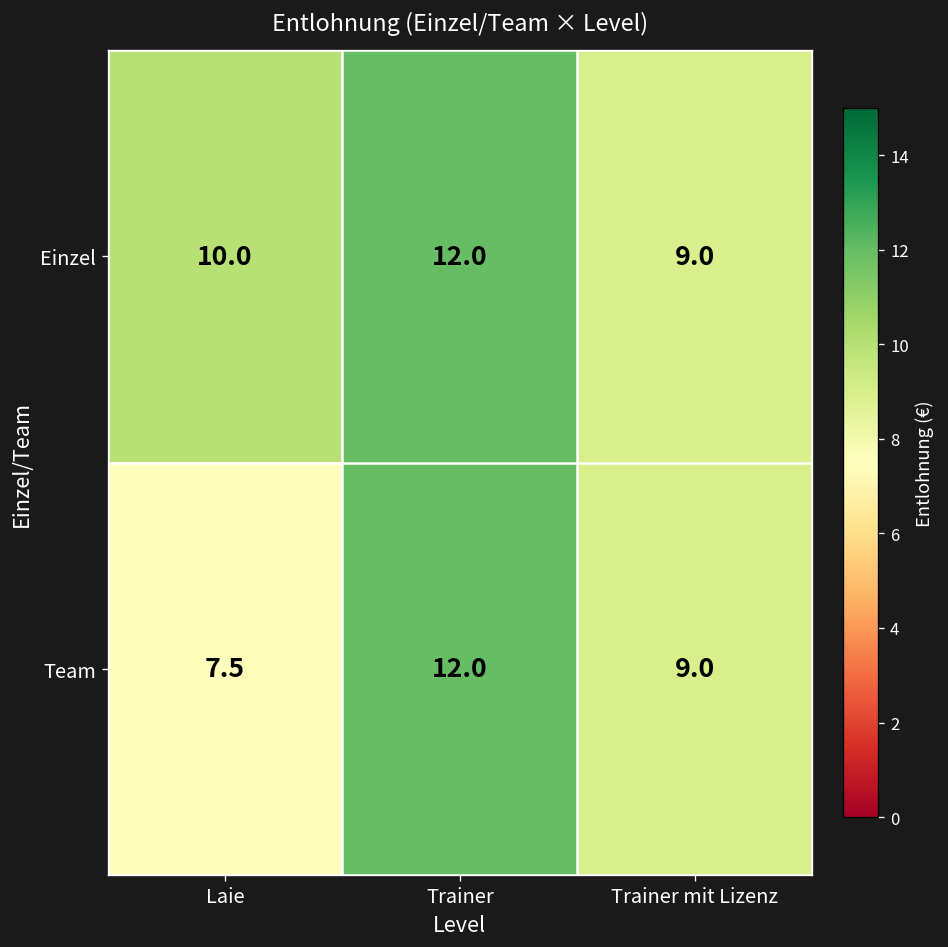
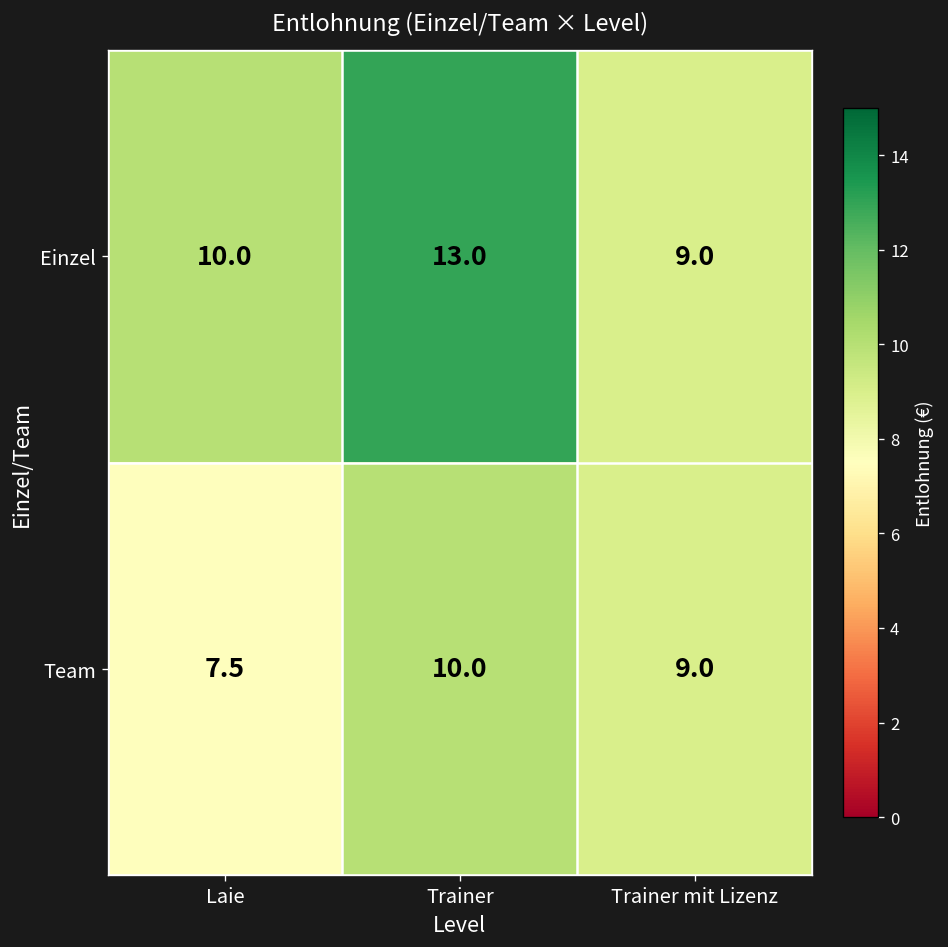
Einzel, Trainer: 12.0 -> 13.0
Team, Trainer: 12.0 -> 10.0
